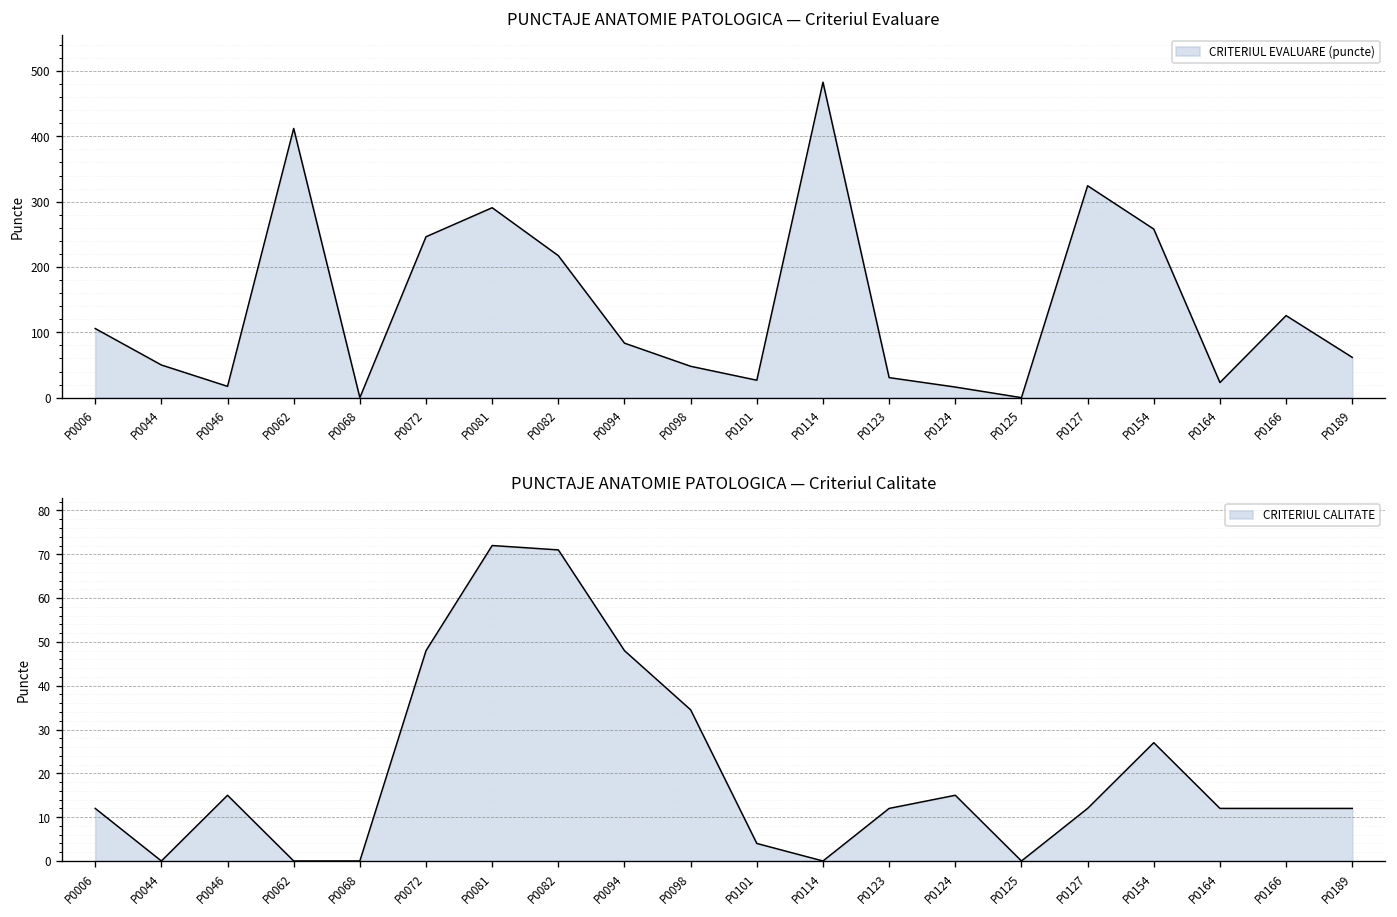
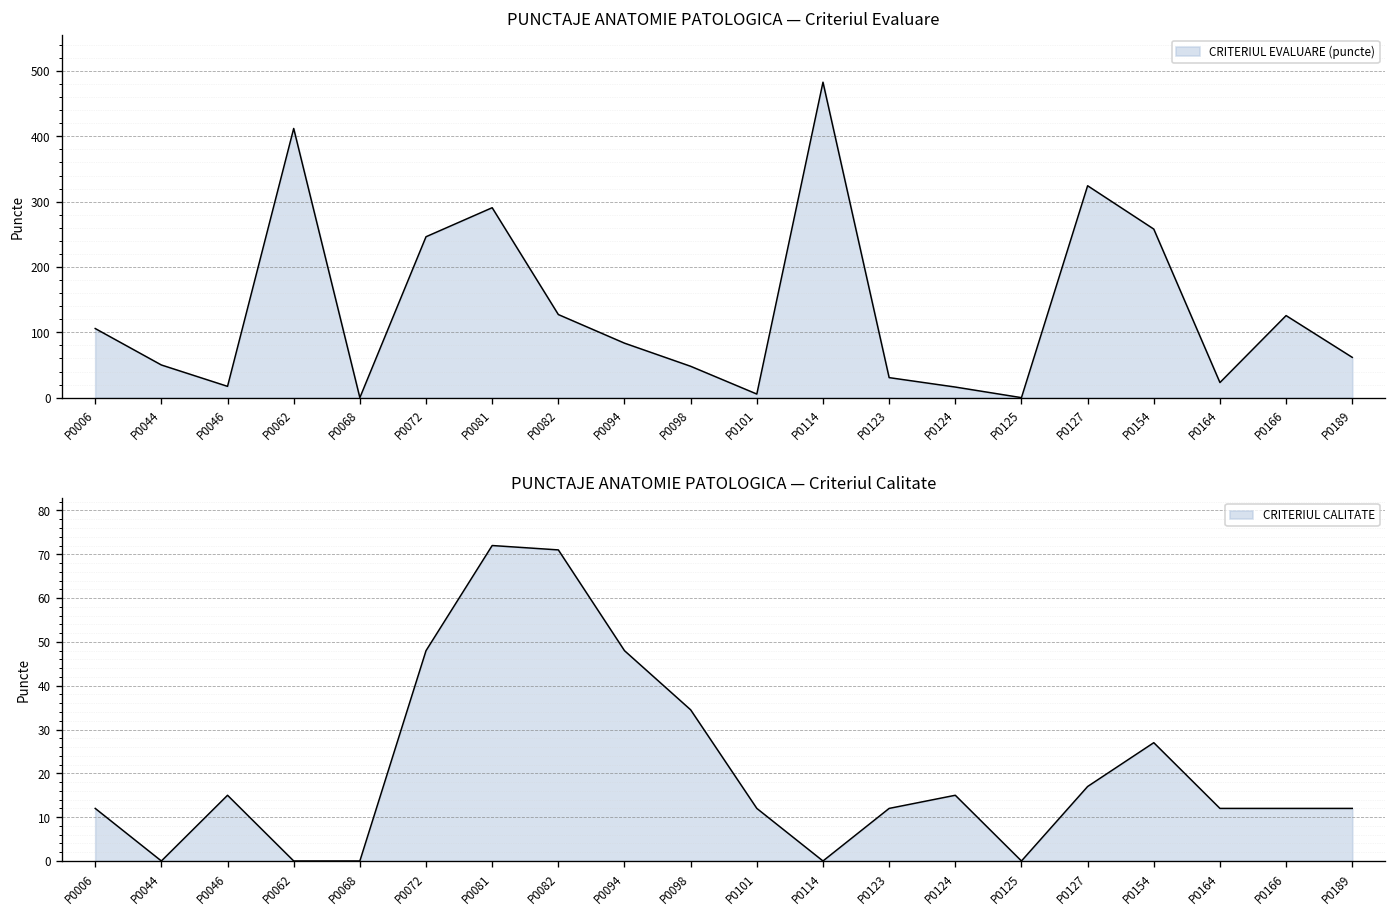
PUNCTAJE ANATOMIE PATOLOGICA — Criteriul Evaluare, P0082: 220 -> 130
PUNCTAJE ANATOMIE PATOLOGICA — Criteriul Evaluare, P0101: 30 -> 10
PUNCTAJE ANATOMIE PATOLOGICA — Criteriul Calitate, P0101: 4 -> 12
PUNCTAJE ANATOMIE PATOLOGICA — Criteriul Calitate, P0127: 12 -> 17
